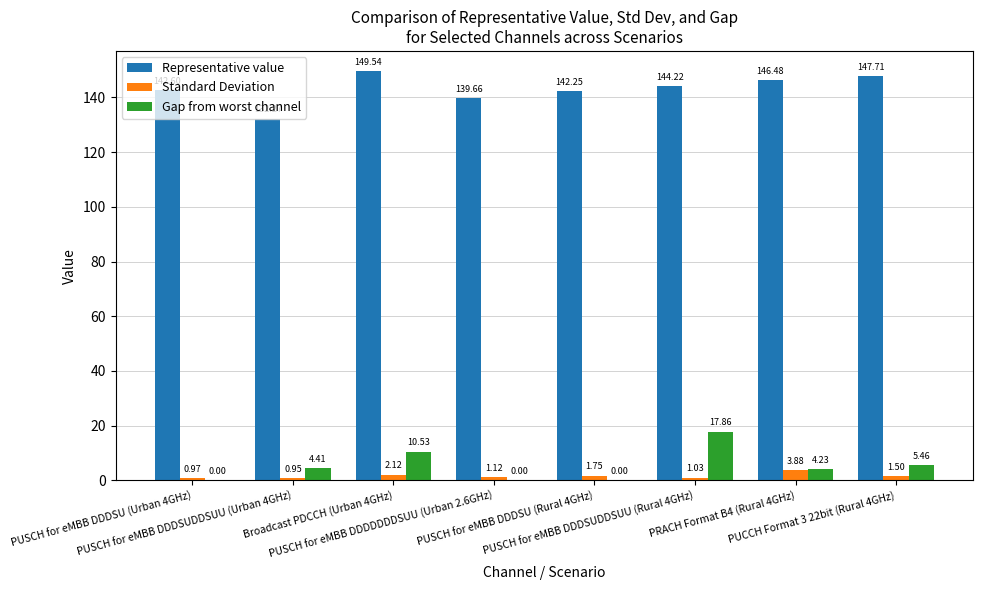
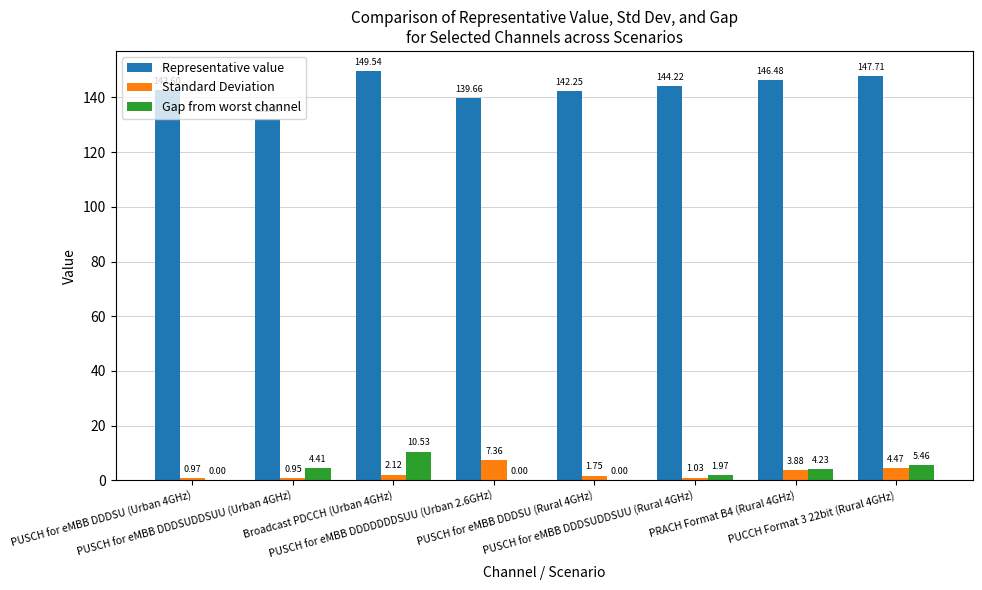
Standard Deviation, PUSCH for eMBB DDDDDDDSUU (Urban 2.6GHz): 1.12 -> 7.36
Gap from worst channel, PUSCH for eMBB DDDSUDDSUU (Rural 4GHz): 17.86 -> 1.97
Standard Deviation, PUCCH Format 3 22bit (Rural 4GHz): 1.50 -> 4.47
